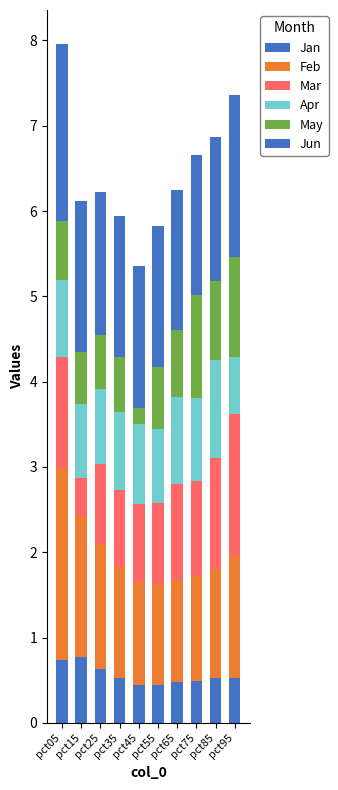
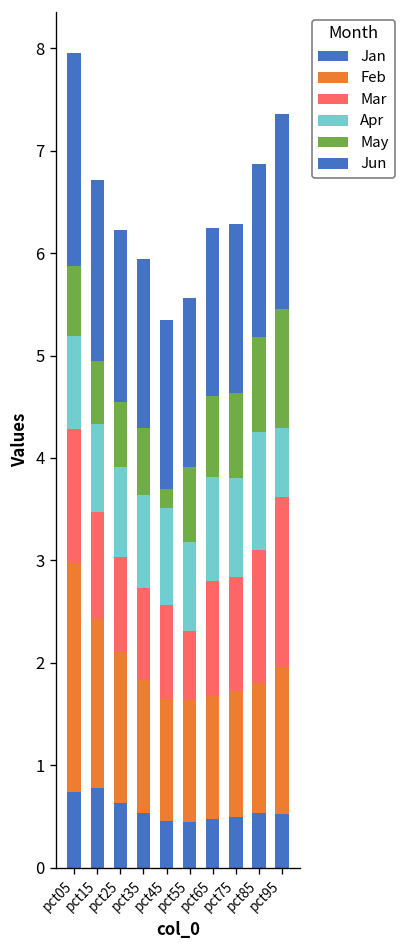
Mar, pct15: 0.5 -> 1.0
Mar, pct55: 0.9 -> 0.7
May, pct75: 1.2 -> 0.8
